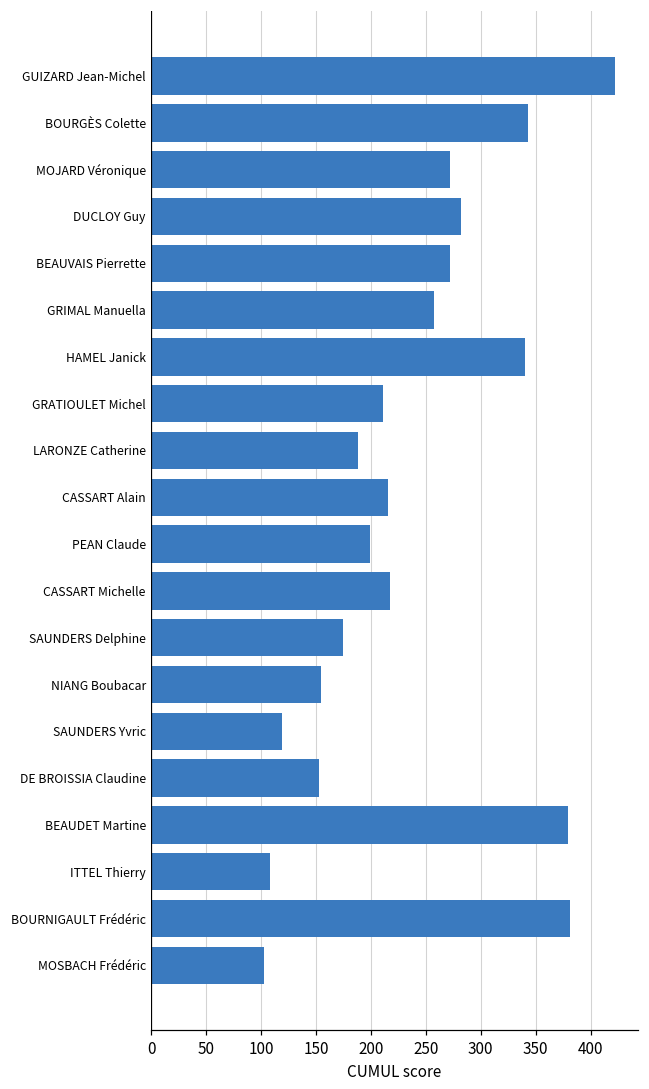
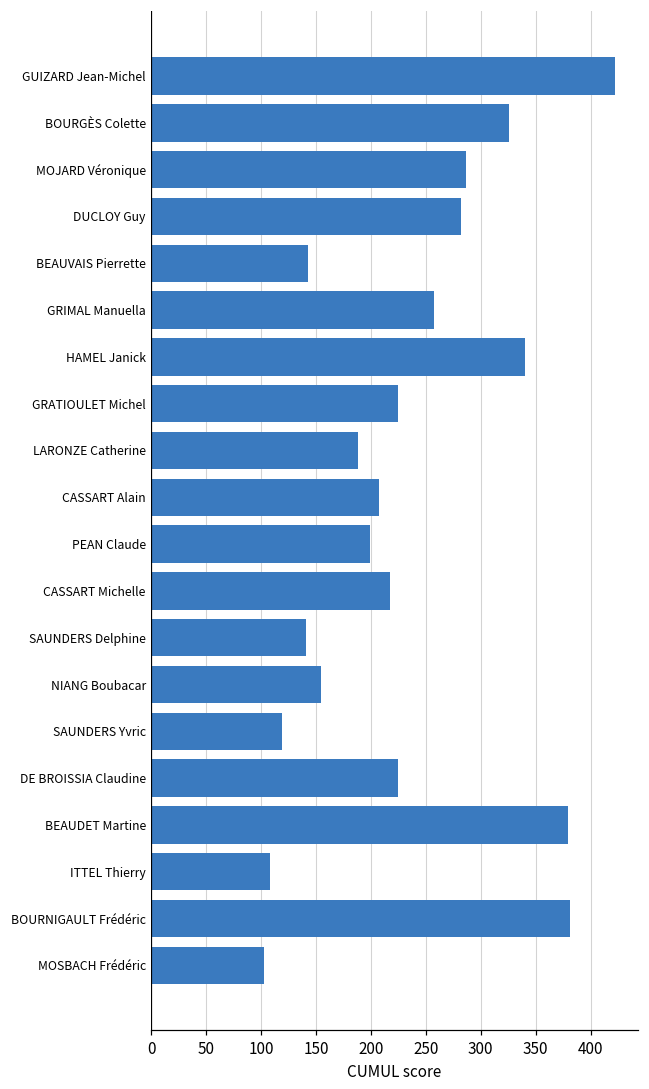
BOURGÈS Colette: 340 -> 330
MOJARD Véronique: 270 -> 290
BEAUVAIS Pierrette: 270 -> 140
GRATIOULET Michel: 210 -> 230
CASSART Alain: 220 -> 210
SAUNDERS Delphine: 180 -> 140
DE BROISSIA Claudine: 150 -> 230
